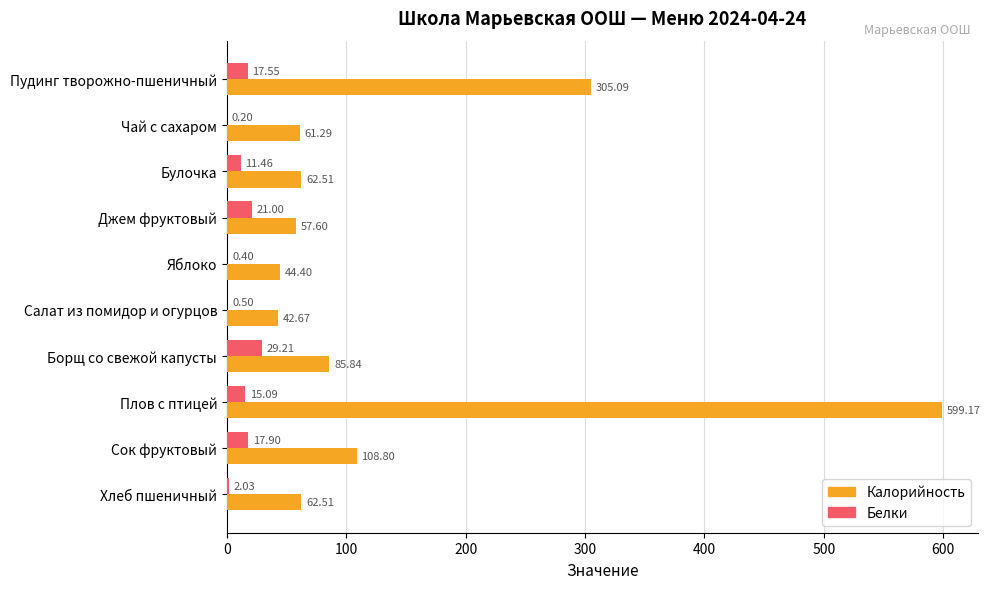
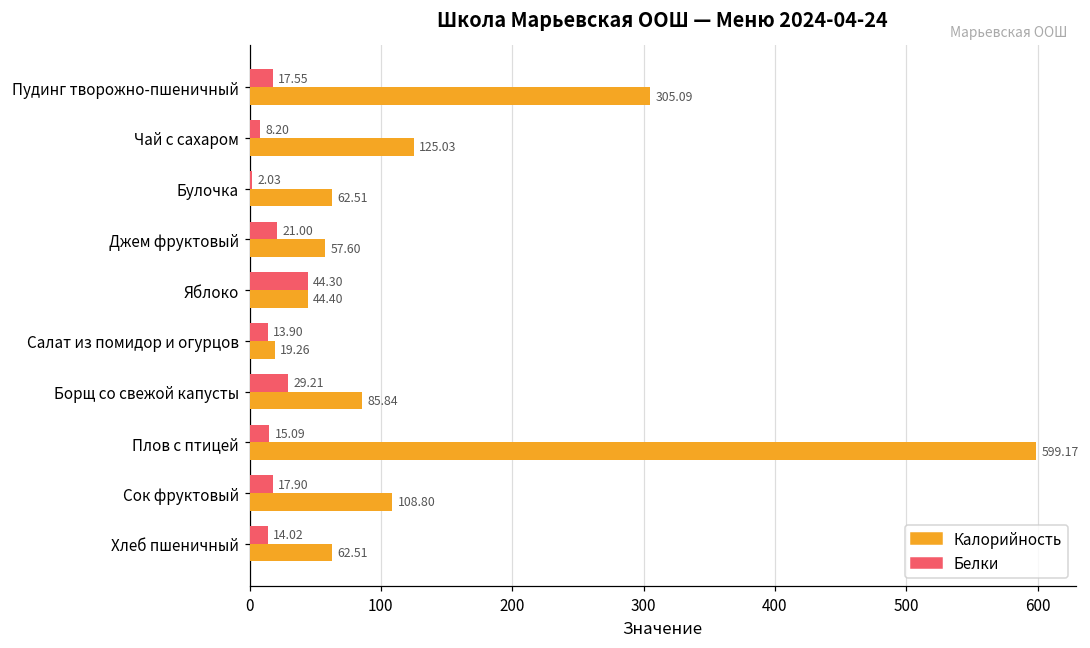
Белки, Чай с сахаром: 0.20 -> 8.20
Калорийность, Чай с сахаром: 61.29 -> 125.03
Белки, Булочка: 11.46 -> 2.03
Белки, Яблоко: 0.40 -> 44.30
Белки, Салат из помидор и огурцов: 0.50 -> 13.90
Калорийность, Салат из помидор и огурцов: 42.67 -> 19.26
Белки, Хлеб пшеничный: 2.03 -> 14.02
